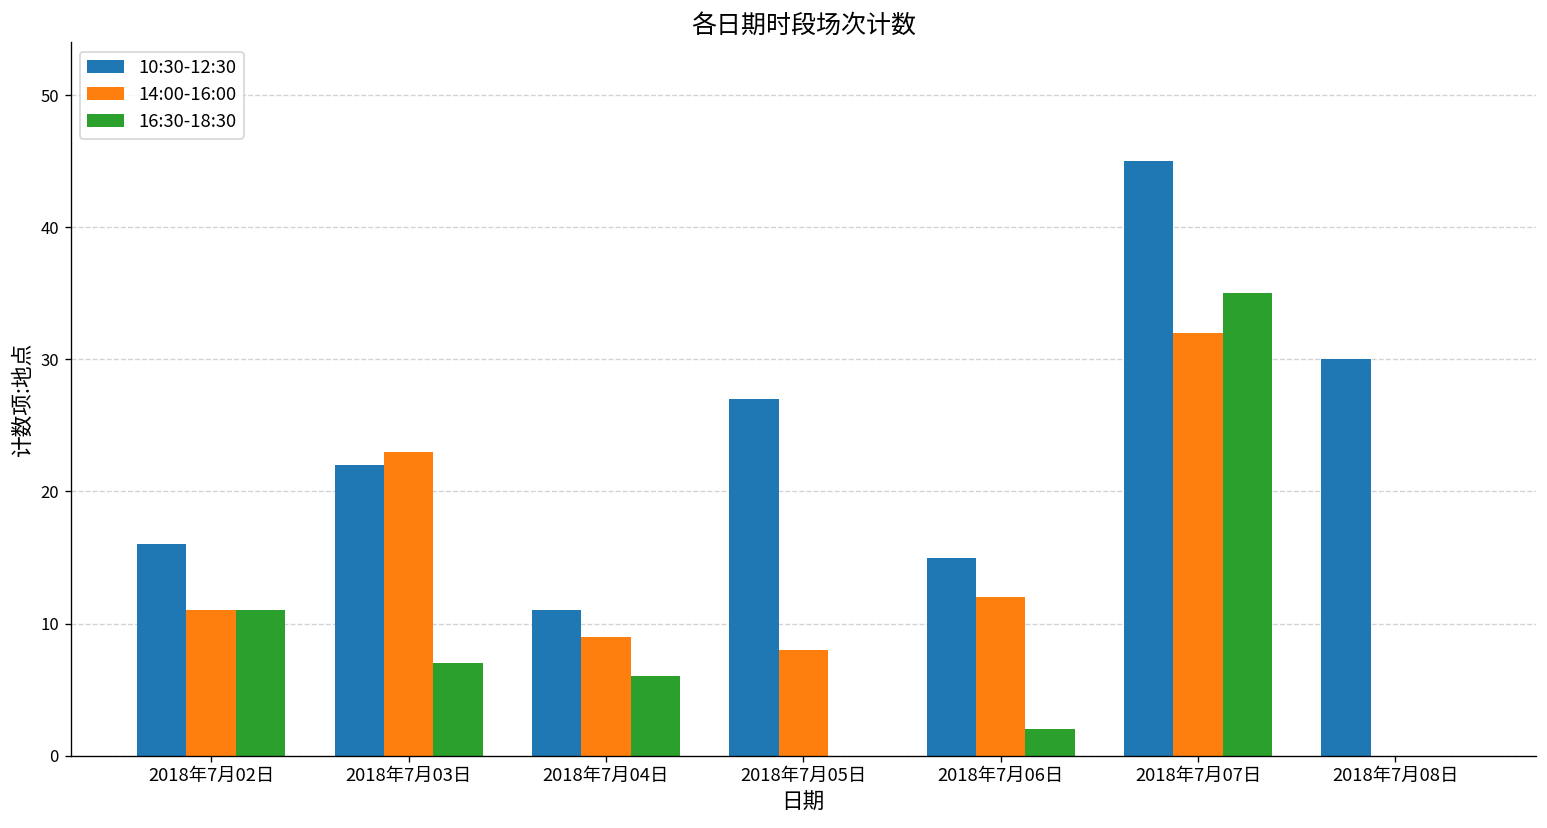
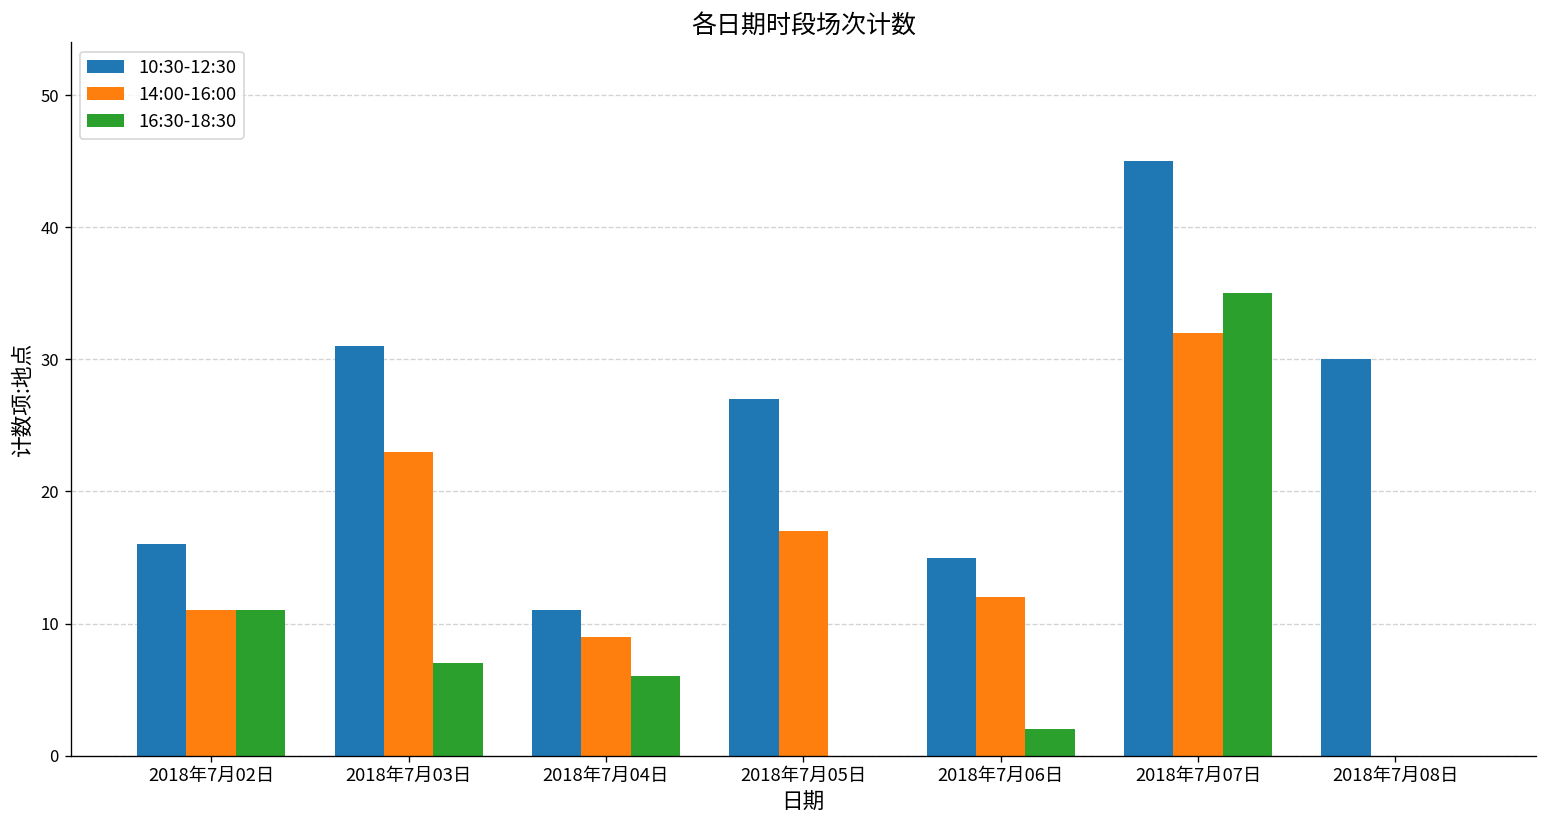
10:30-12:30, 2018年7月03日: 22 -> 31
14:00-16:00, 2018年7月05日: 8 -> 17
